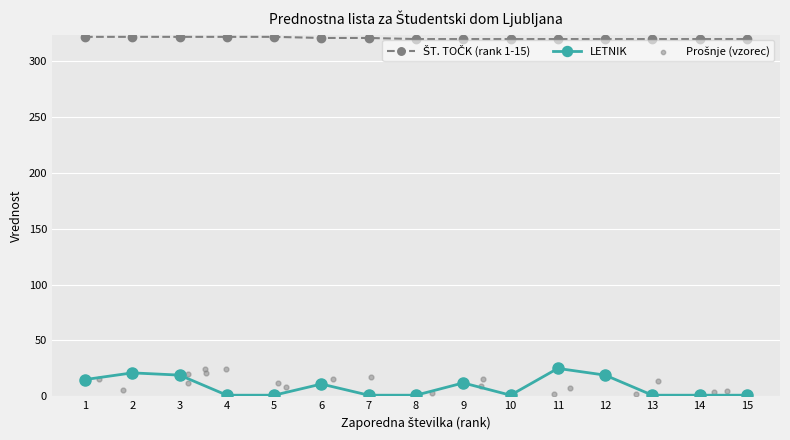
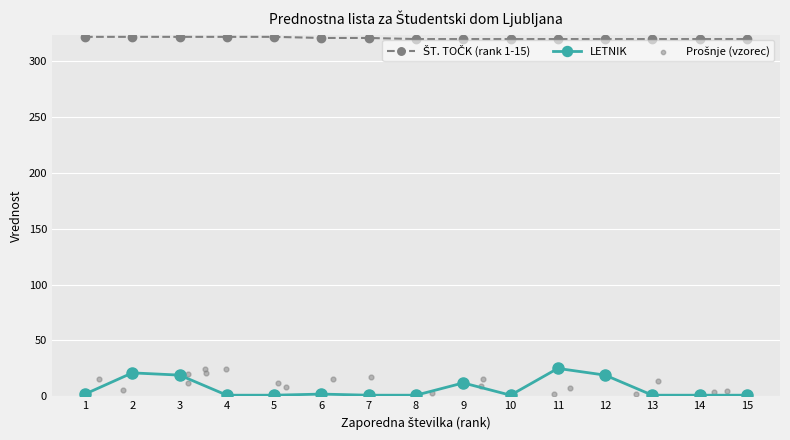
LETNIK, 1: 15 -> 2
LETNIK, 6: 11 -> 2
